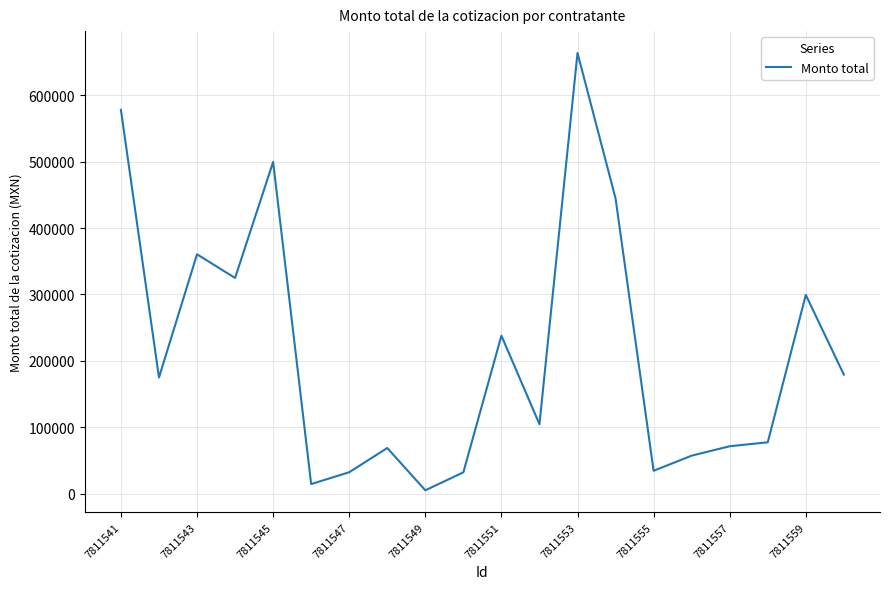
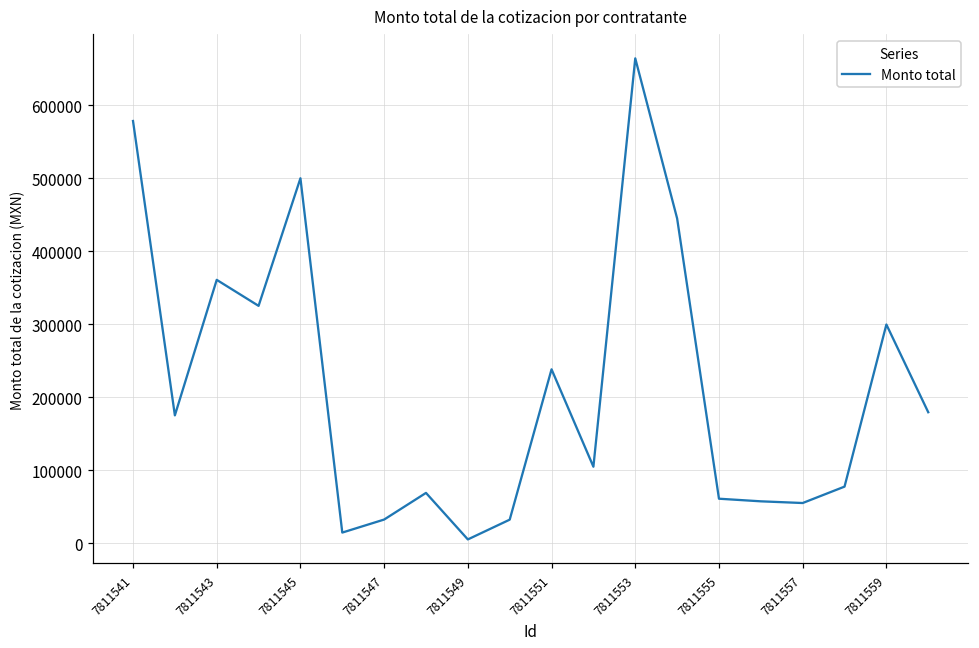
7811555: 30000 -> 60000
7811557: 70000 -> 50000
